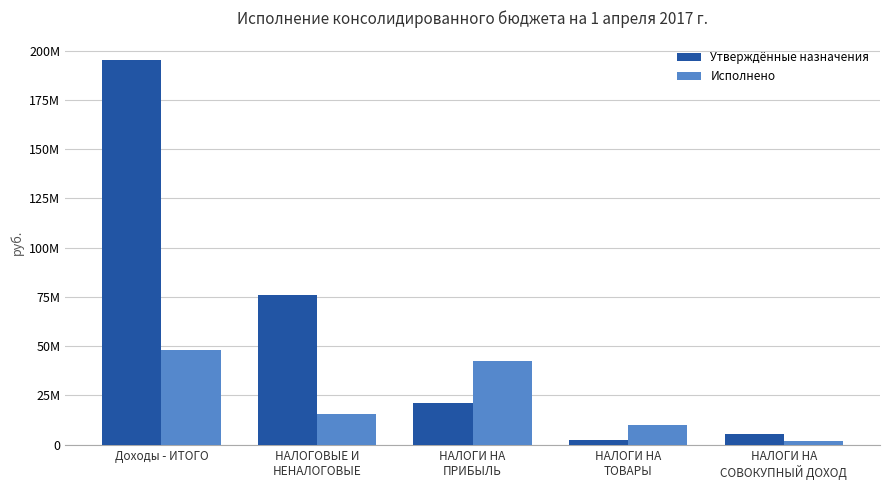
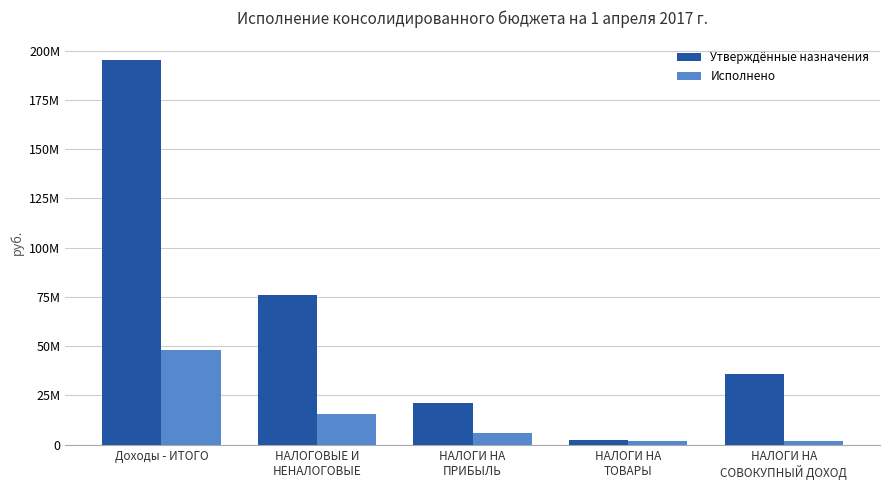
Исполнено, НАЛОГИ НА ПРИБЫЛЬ: 42000000 -> 6000000
Исполнено, НАЛОГИ НА ТОВАРЫ: 10000000 -> 2000000
Утверждённые назначения, НАЛОГИ НА СОВОКУПНЫЙ ДОХОД: 5000000 -> 36000000
